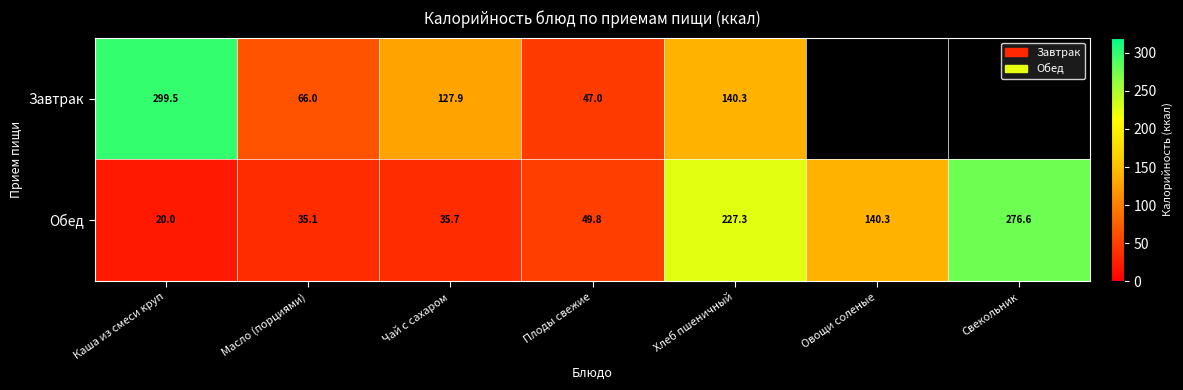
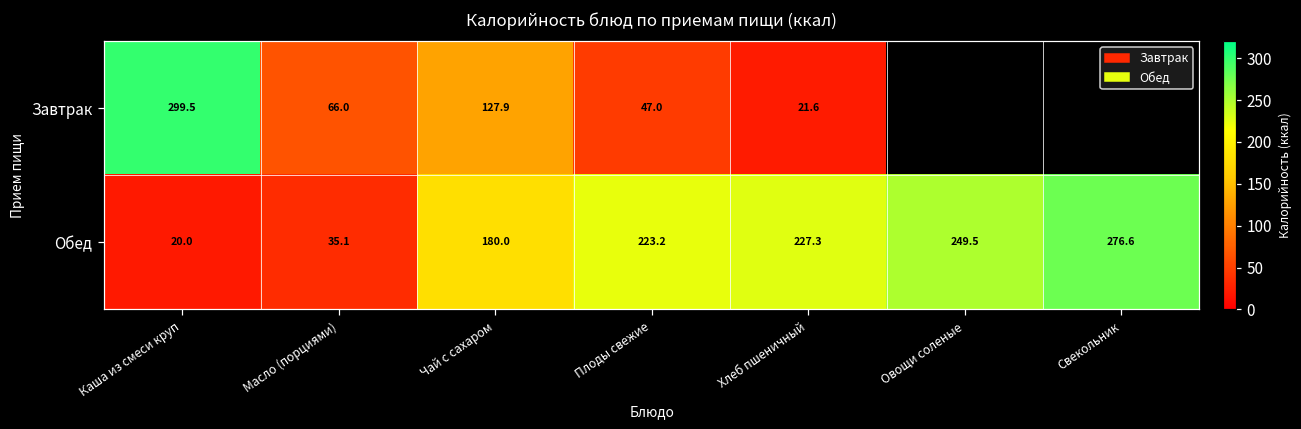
Завтрак, Хлеб пшеничный: 140.3 -> 21.6
Обед, Чай с сахаром: 35.7 -> 180.0
Обед, Плоды свежие: 49.8 -> 223.2
Обед, Овощи соленые: 140.3 -> 249.5
